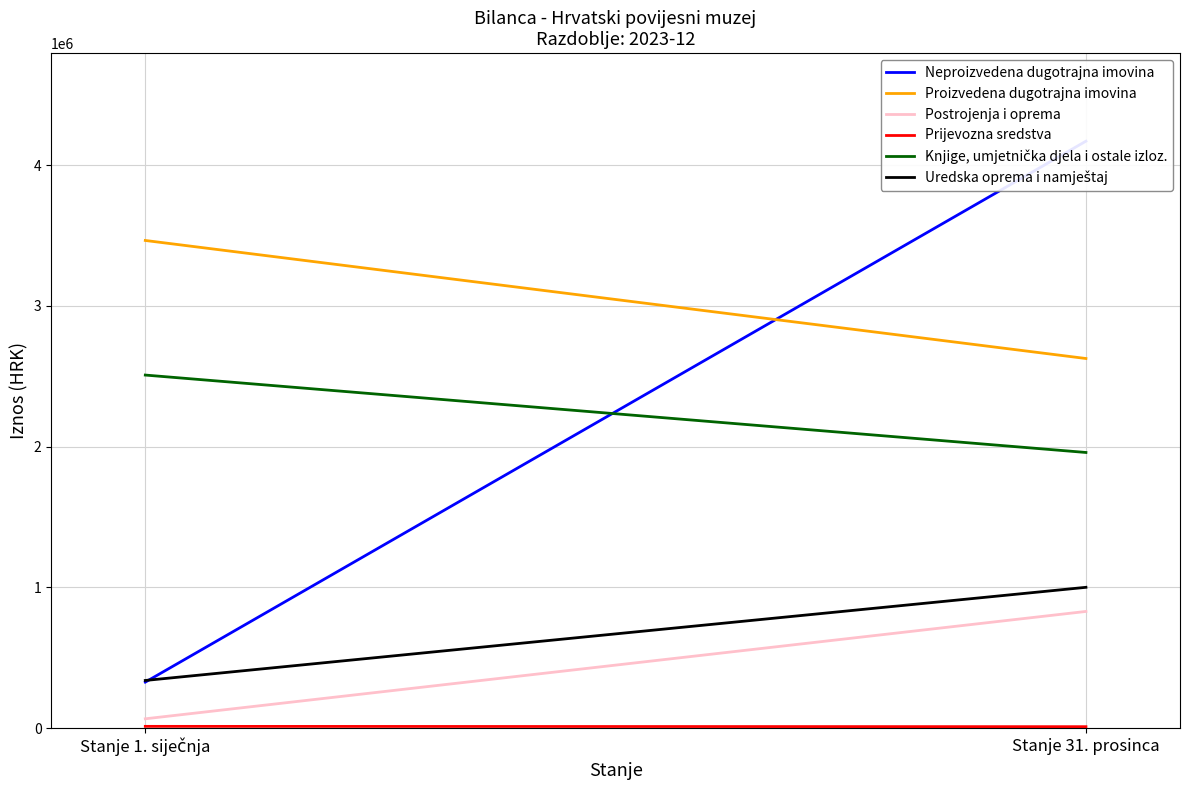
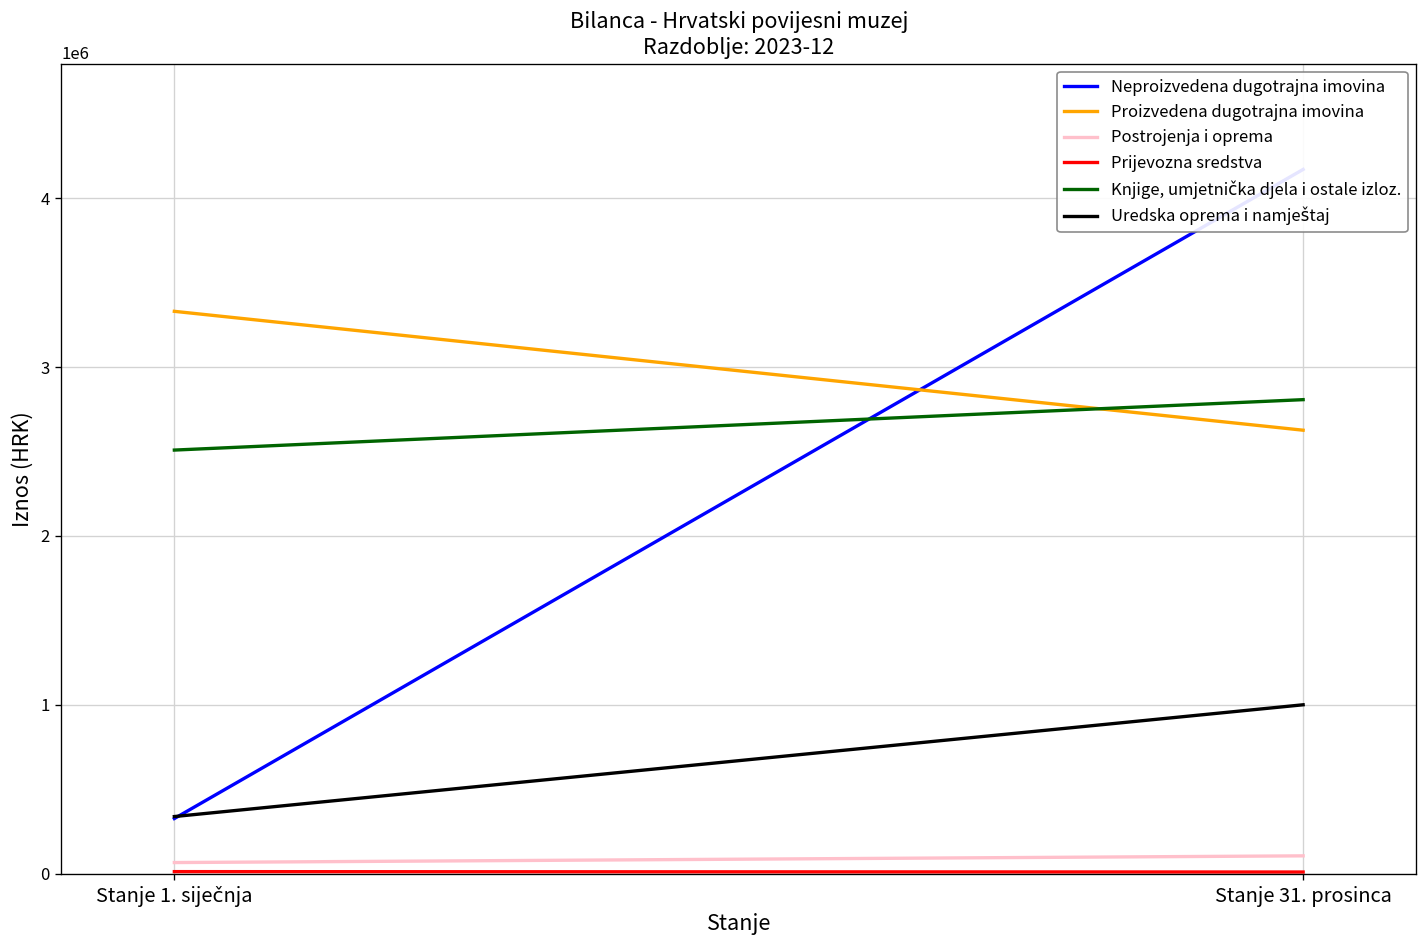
Proizvedena dugotrajna imovina, Stanje 1. siječnja: 3460000 -> 3330000
Postrojenja i oprema, Stanje 31. prosinca: 830000 -> 110000
Knjige, umjetnička djela i ostale izloz., Stanje 31. prosinca: 1960000 -> 2810000
